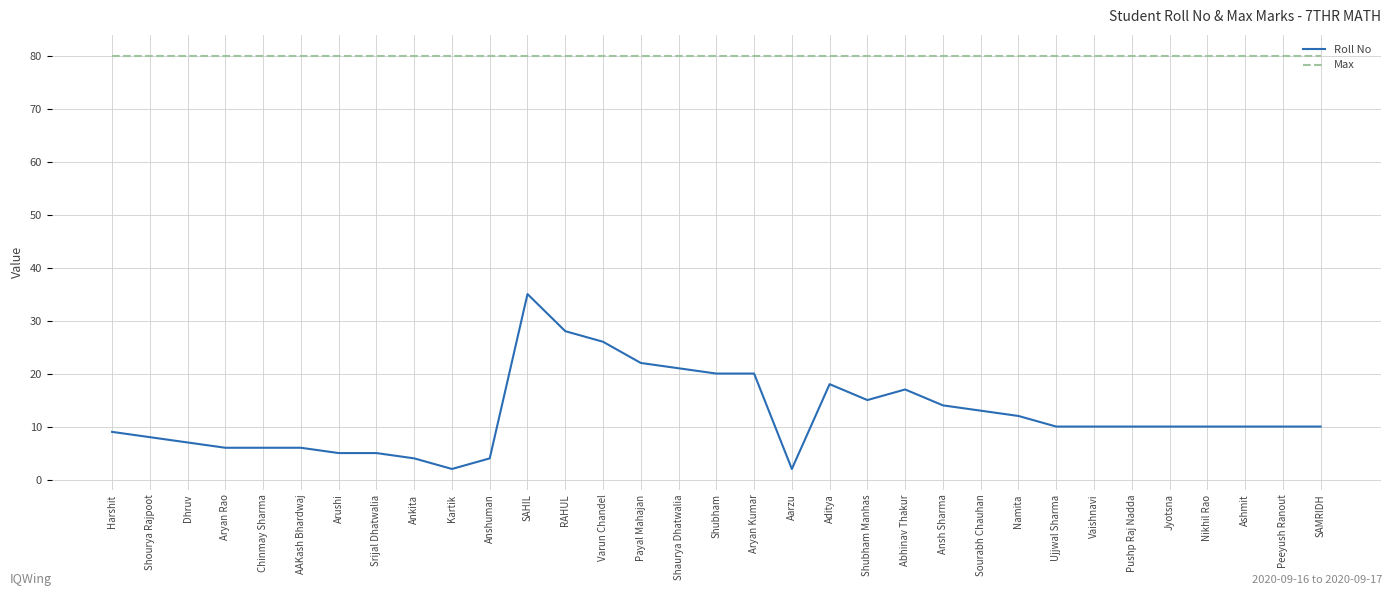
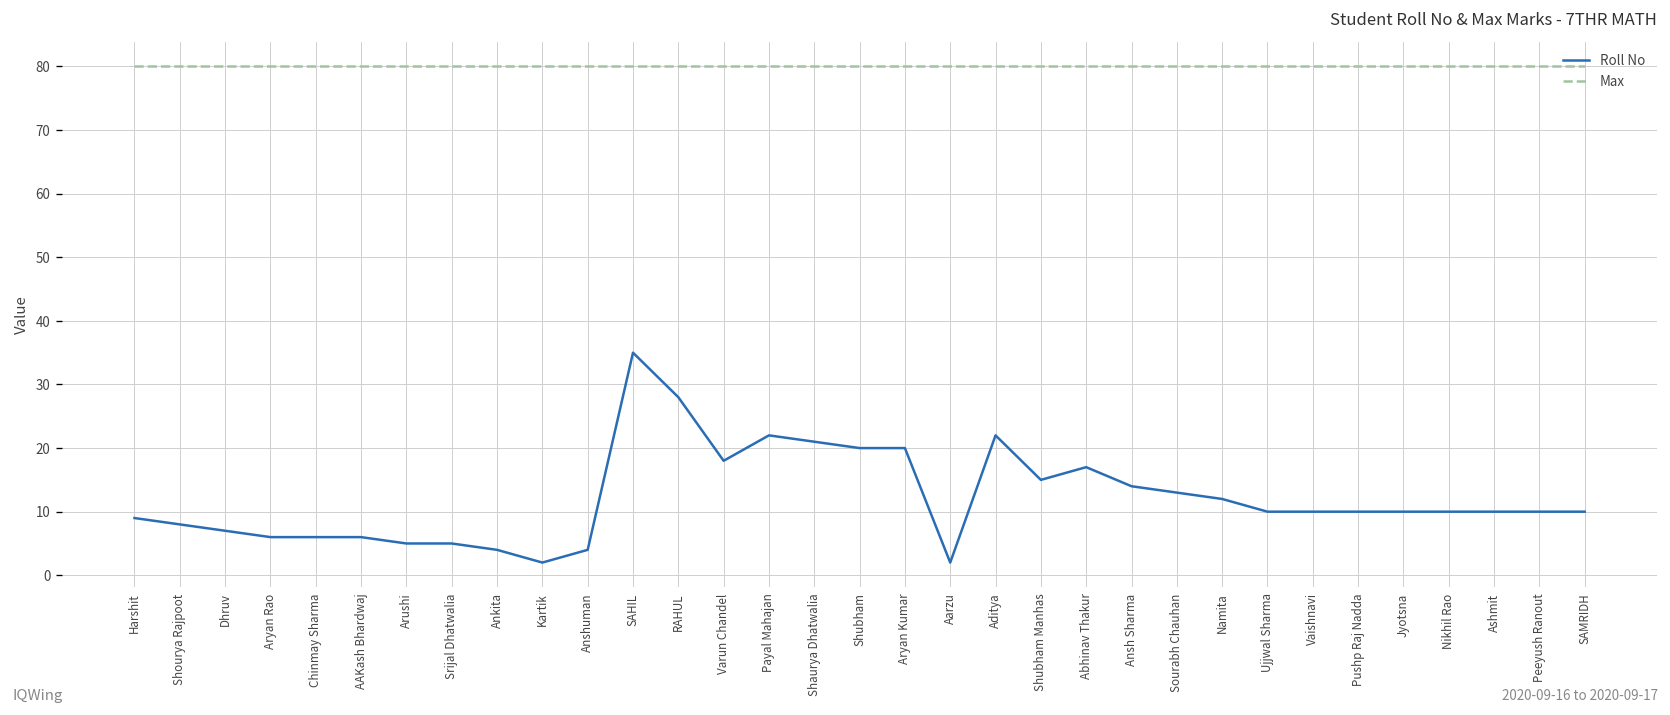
Roll No, Varun Chandel: 26 -> 18
Roll No, Aditya: 18 -> 22
